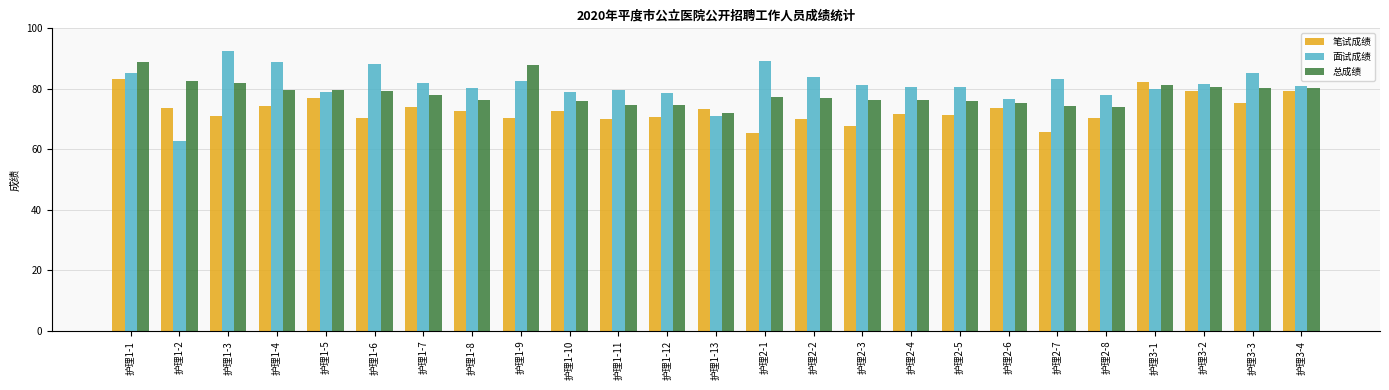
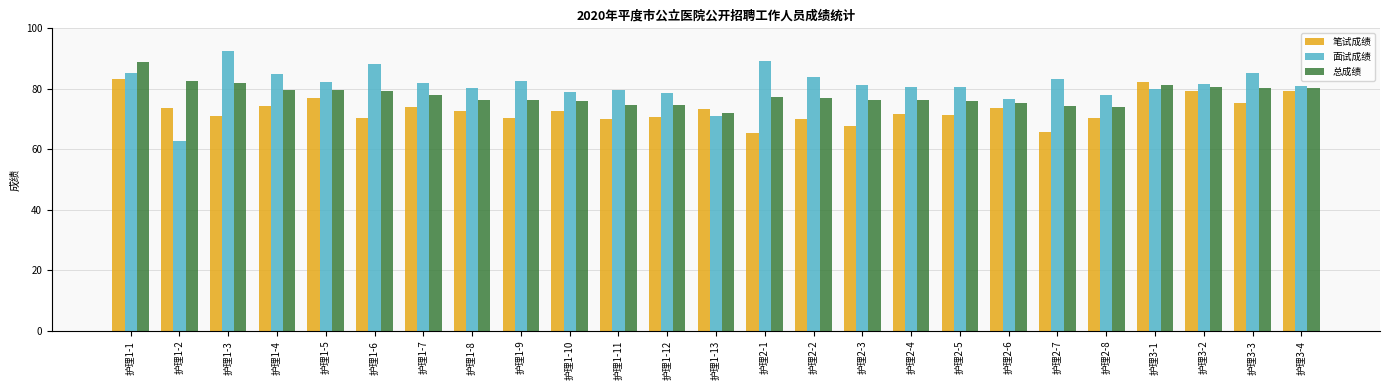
面试成绩, 护理1-4: 89 -> 85
面试成绩, 护理1-5: 79 -> 82
总成绩, 护理1-9: 88 -> 76
